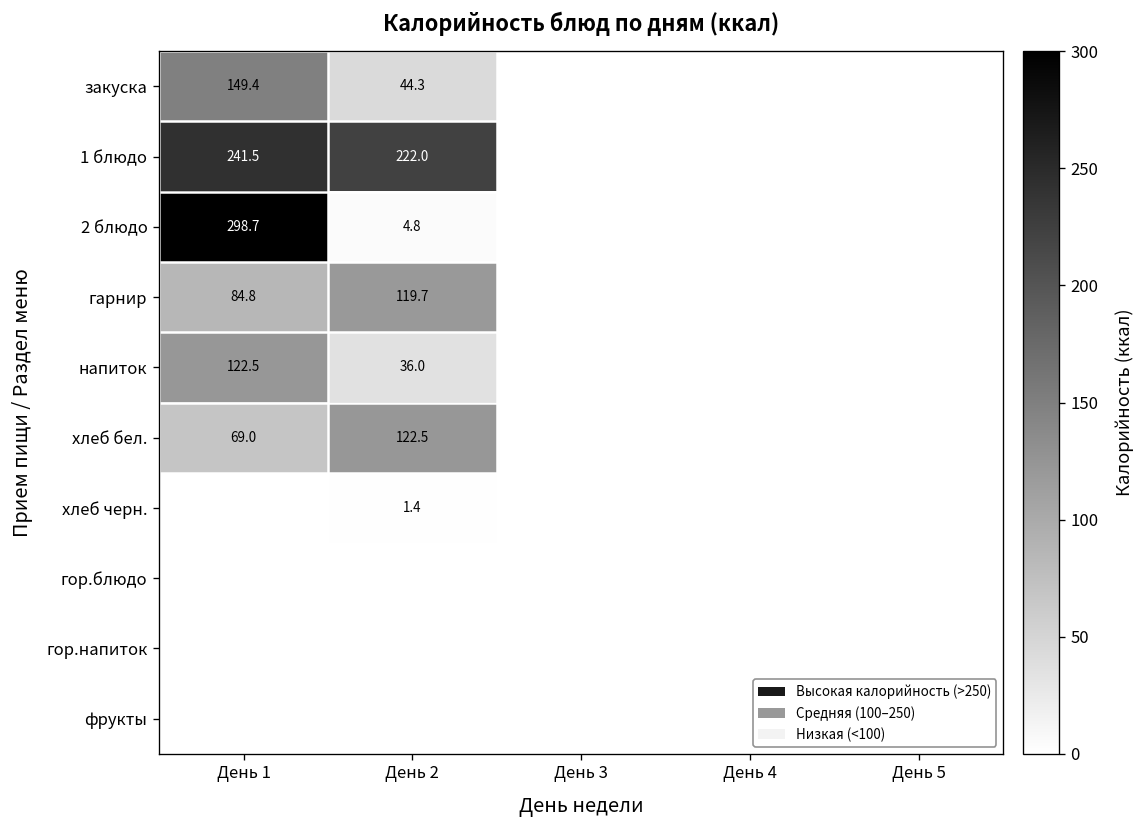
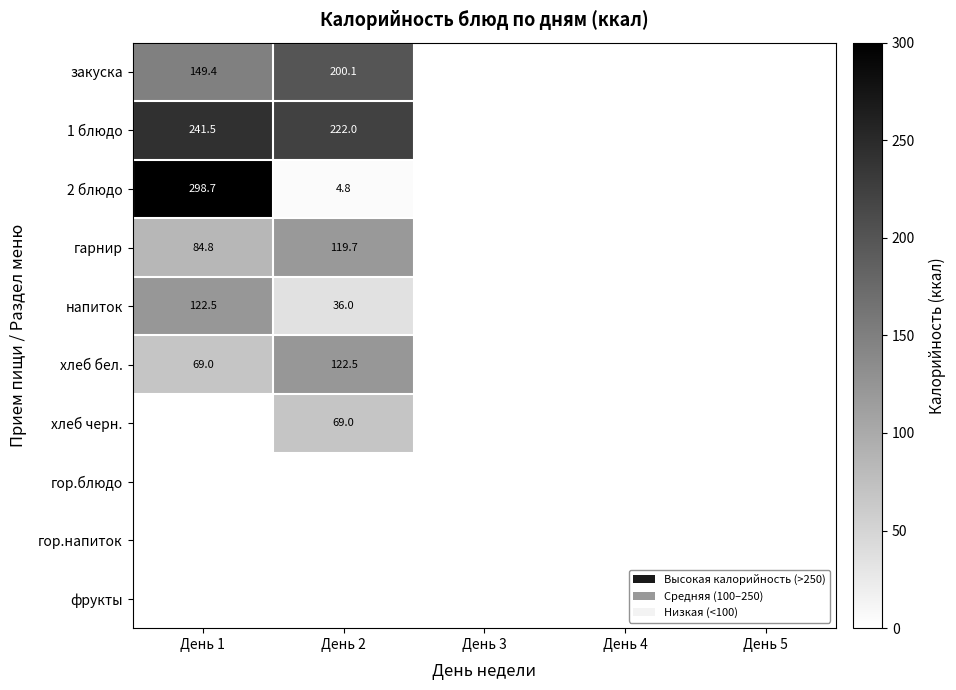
закуска, День 2: 44.3 -> 200.1
хлеб черн., День 2: 1.4 -> 69.0
